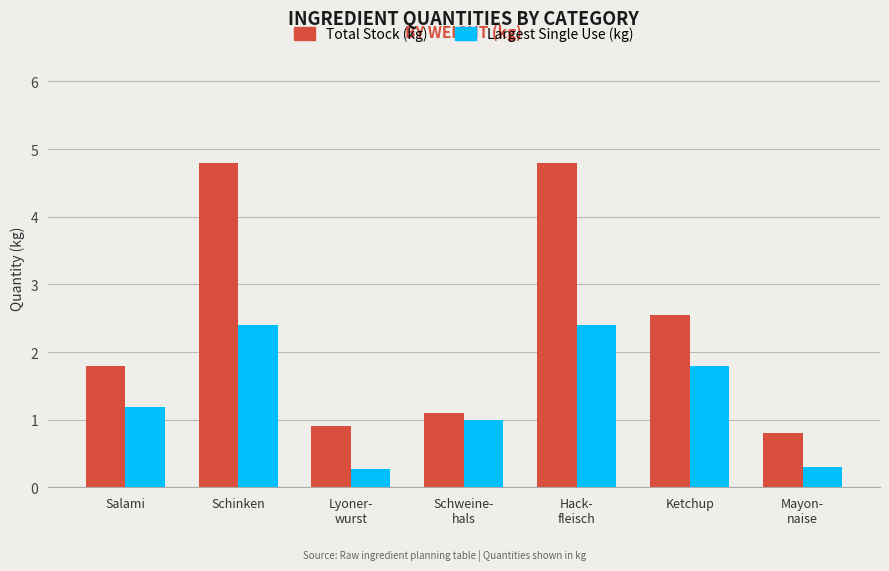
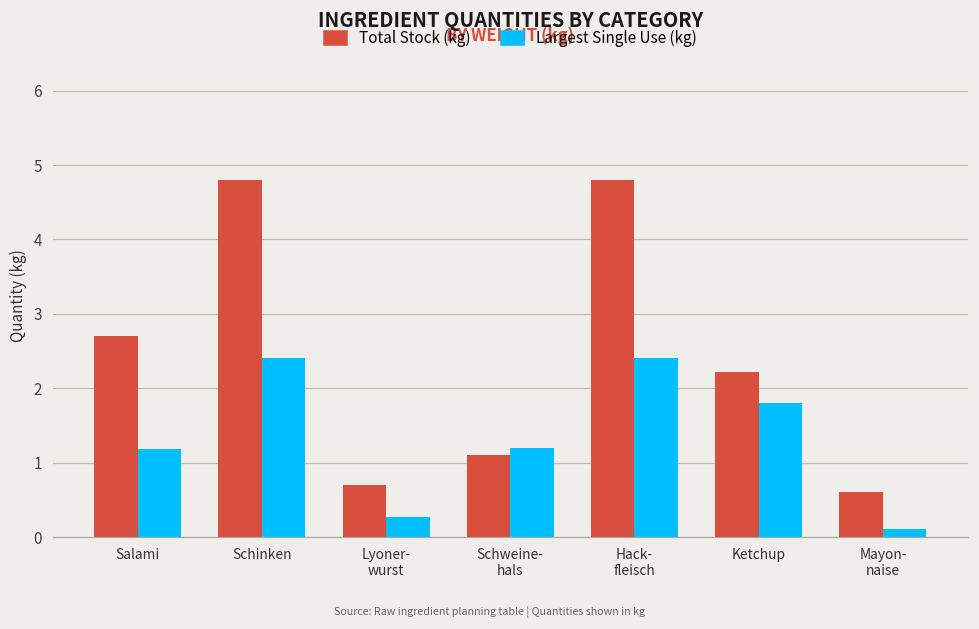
Total Stock (kg), Salami: 1.8 -> 2.7
Total Stock (kg), Lyoner- wurst: 0.9 -> 0.7
Largest Single Use (kg), Schweine- hals: 1.0 -> 1.2
Total Stock (kg), Ketchup: 2.6 -> 2.2
Total Stock (kg), Mayon- naise: 0.8 -> 0.6
Largest Single Use (kg), Mayon- naise: 0.3 -> 0.1
